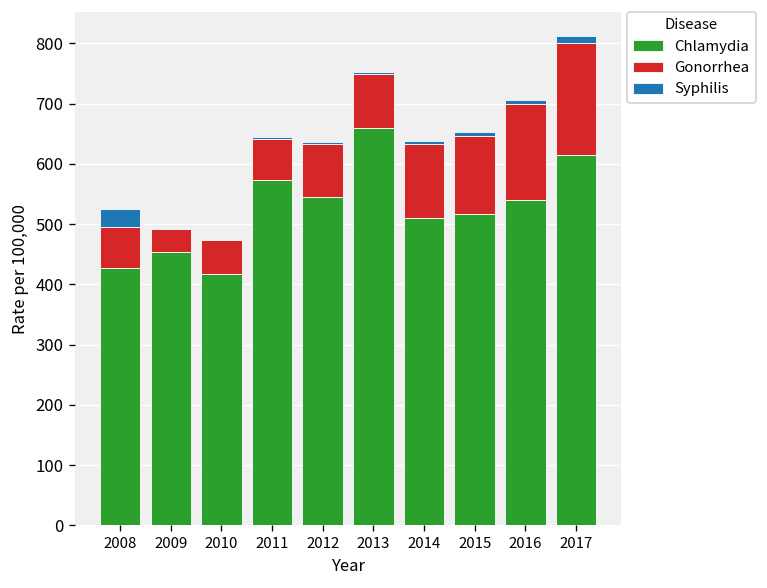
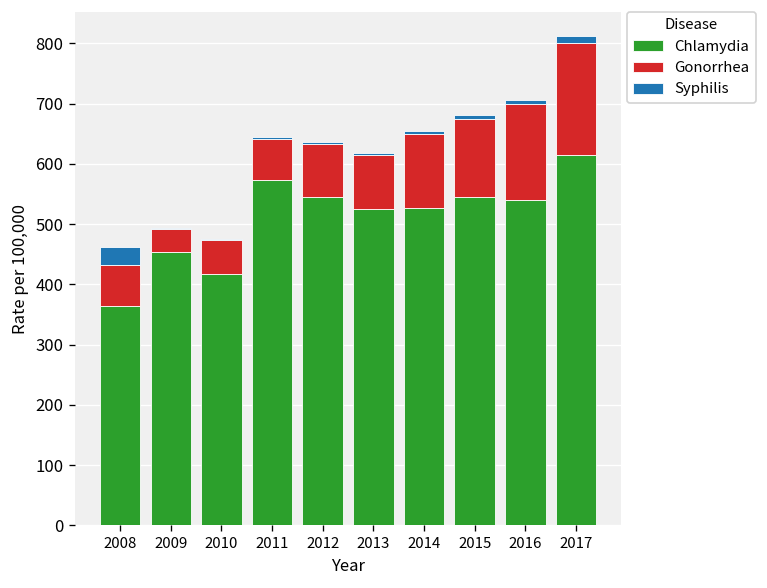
Chlamydia, 2008: 430 -> 360
Chlamydia, 2013: 660 -> 520
Chlamydia, 2014: 510 -> 530
Chlamydia, 2015: 520 -> 550
